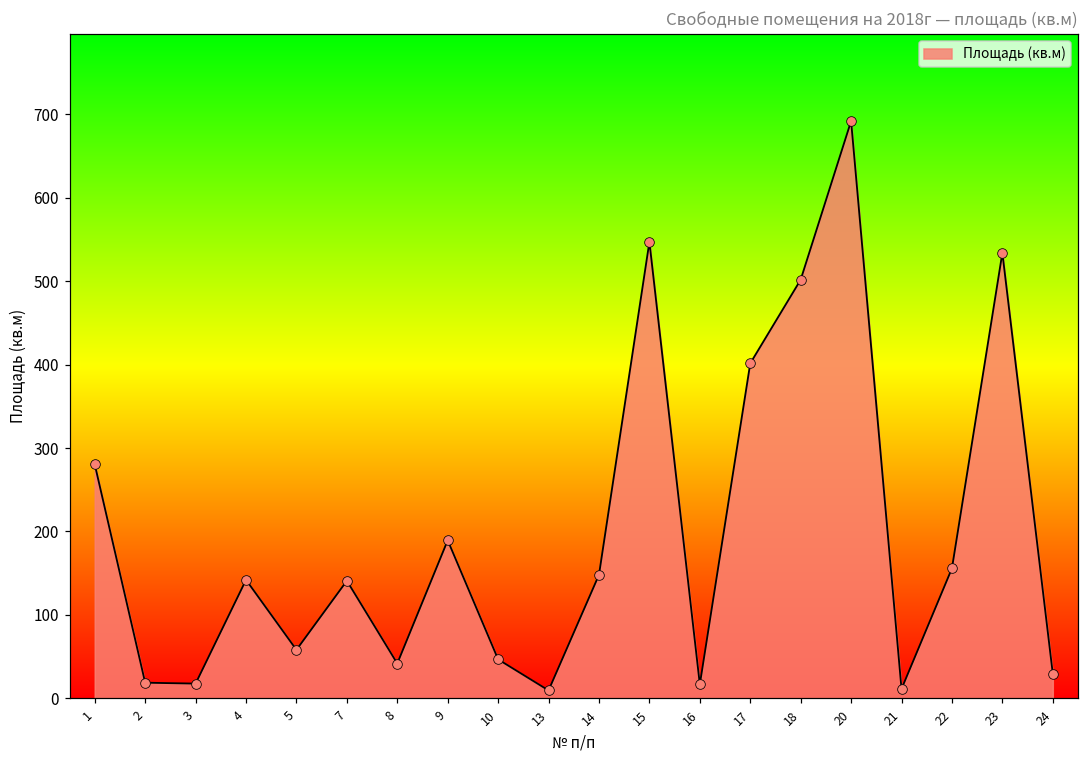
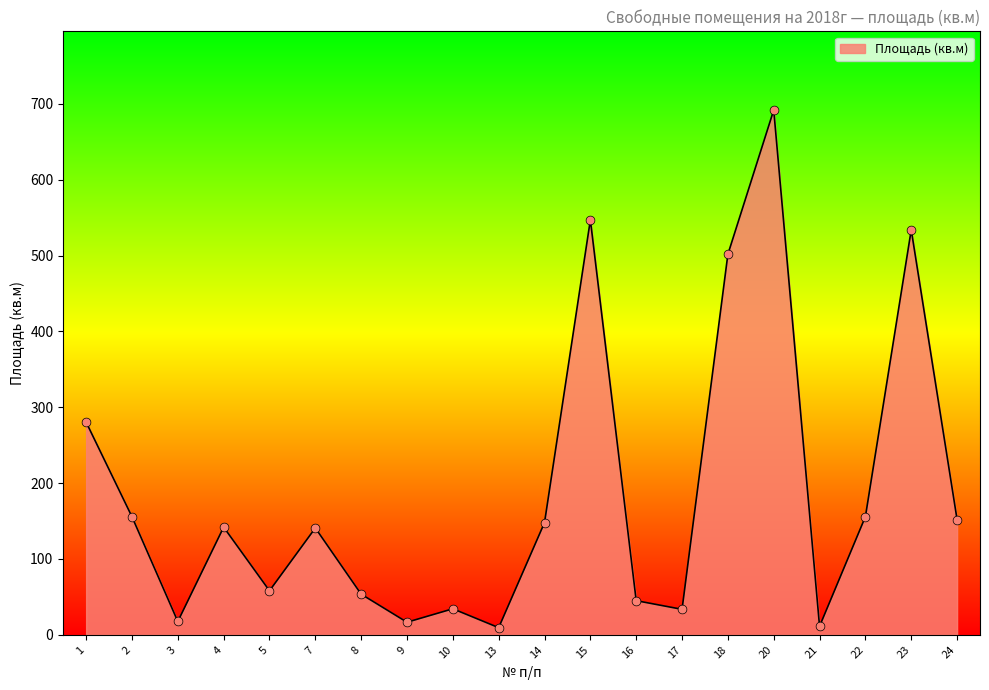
2: 20 -> 160
8: 40 -> 50
9: 190 -> 20
10: 50 -> 30
16: 20 -> 50
17: 400 -> 30
24: 30 -> 150
